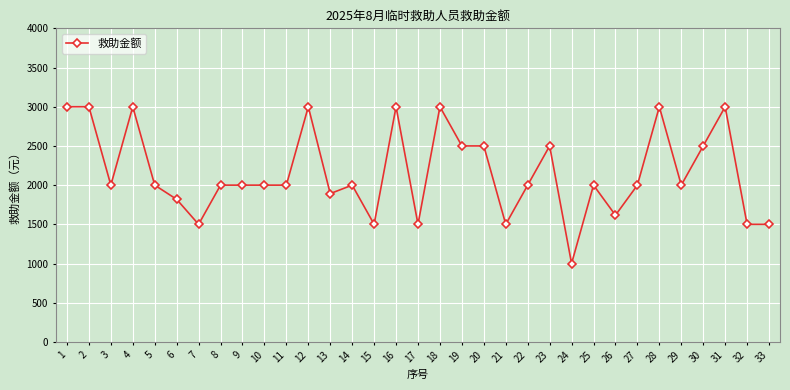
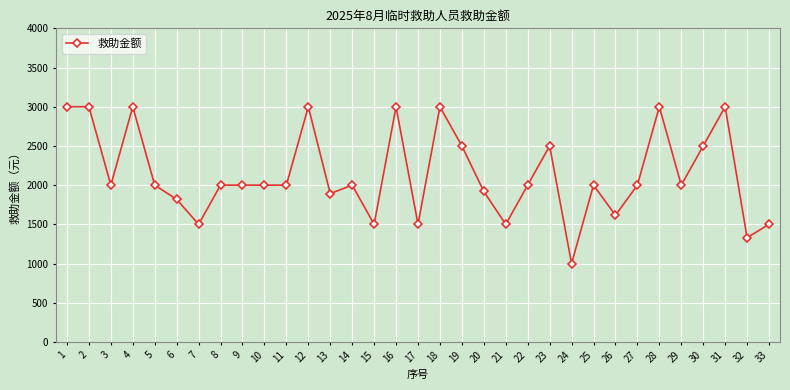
20: 2500 -> 1900
32: 1500 -> 1300
